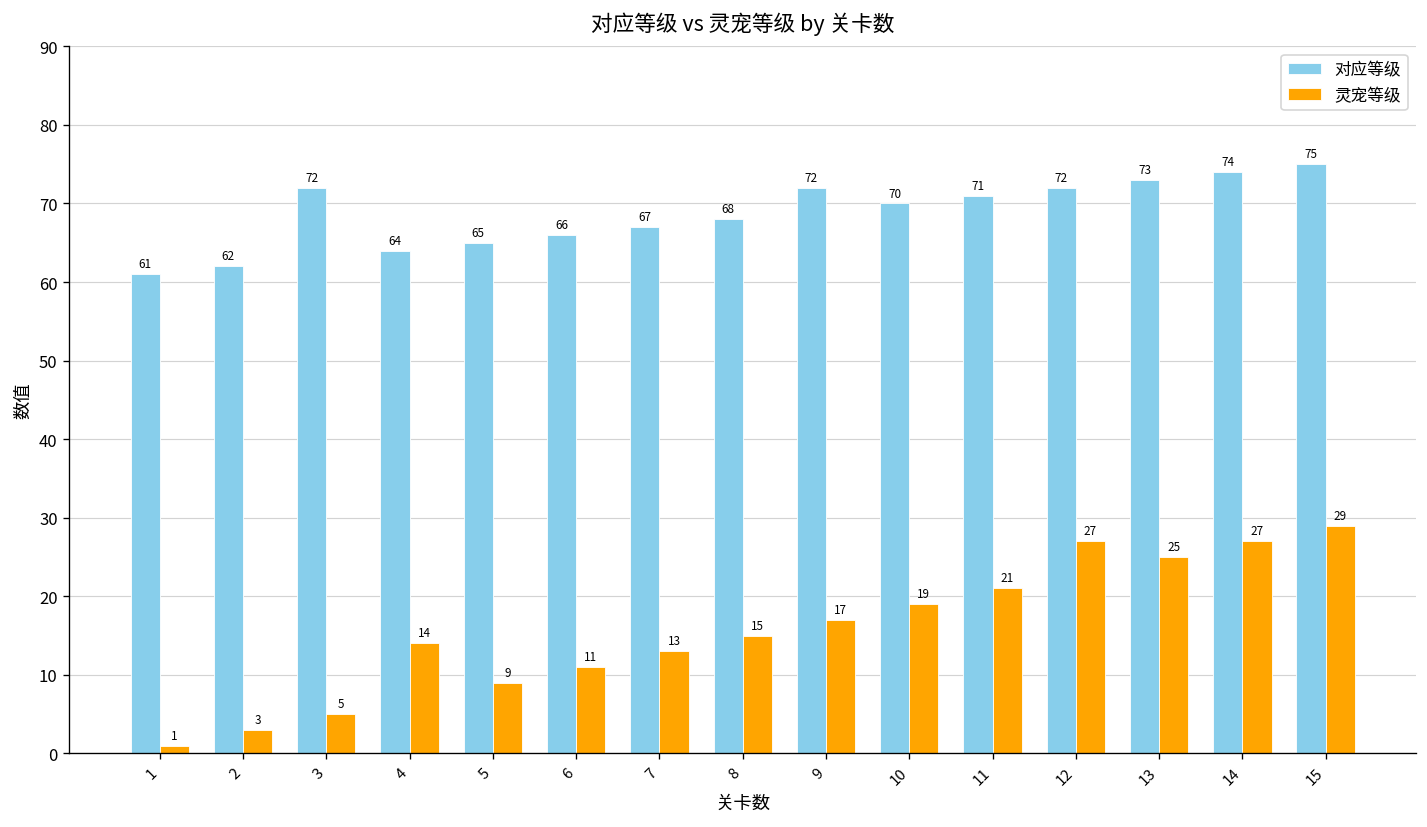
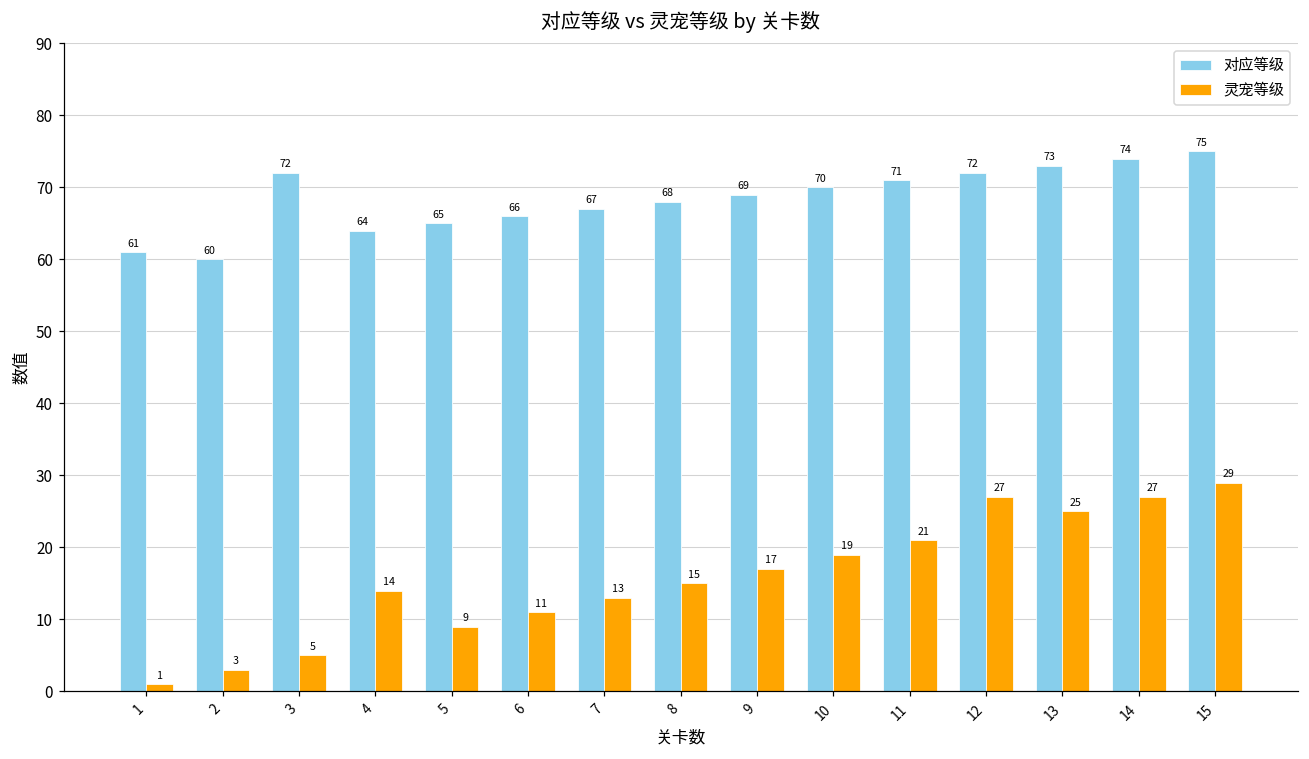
对应等级, 2: 62 -> 60
对应等级, 9: 72 -> 69
